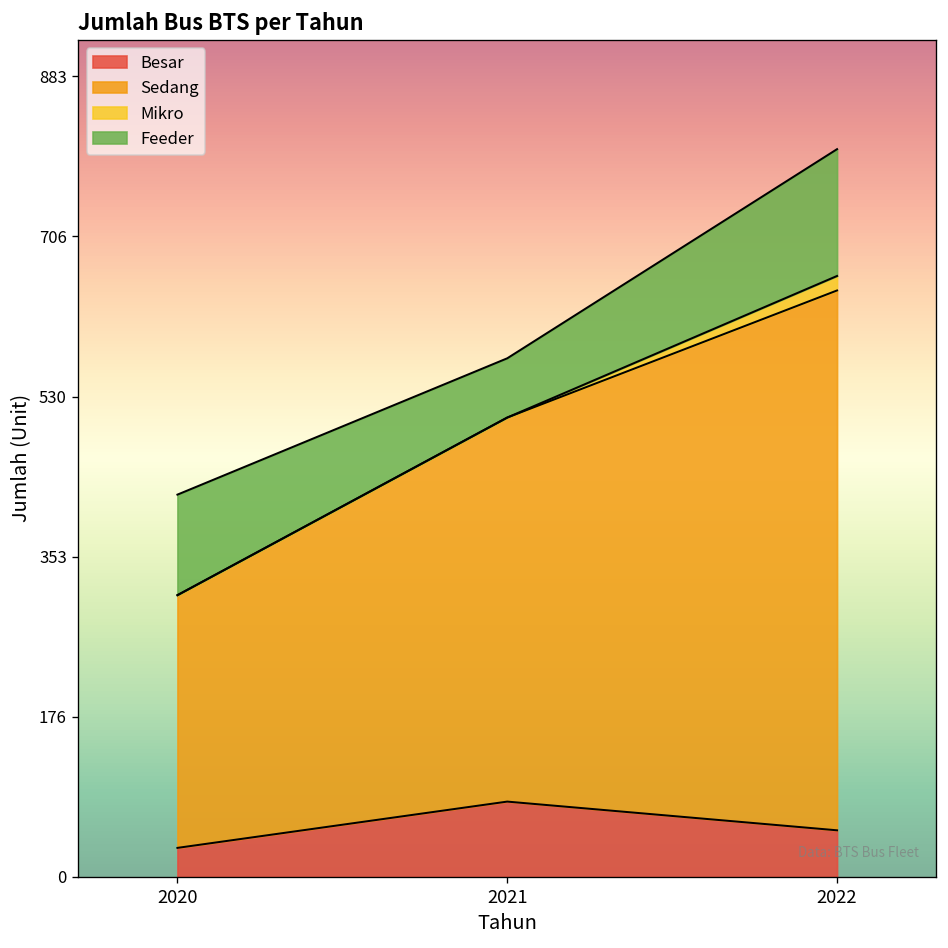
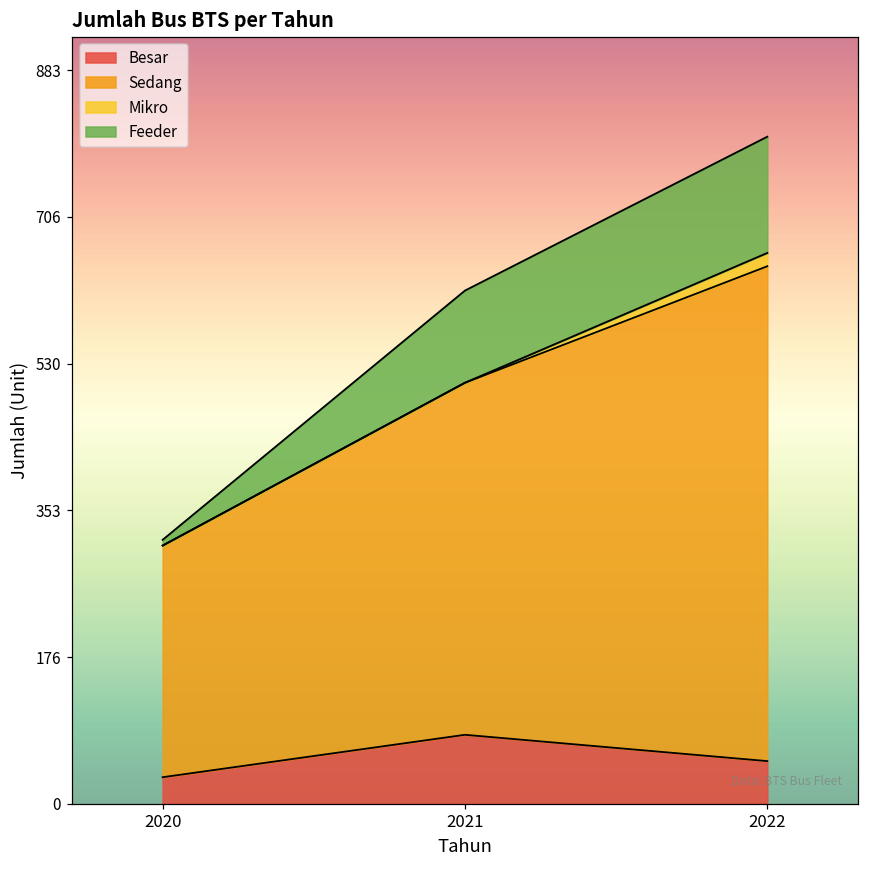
Feeder, 2020: 110 -> 10
Feeder, 2021: 70 -> 110
